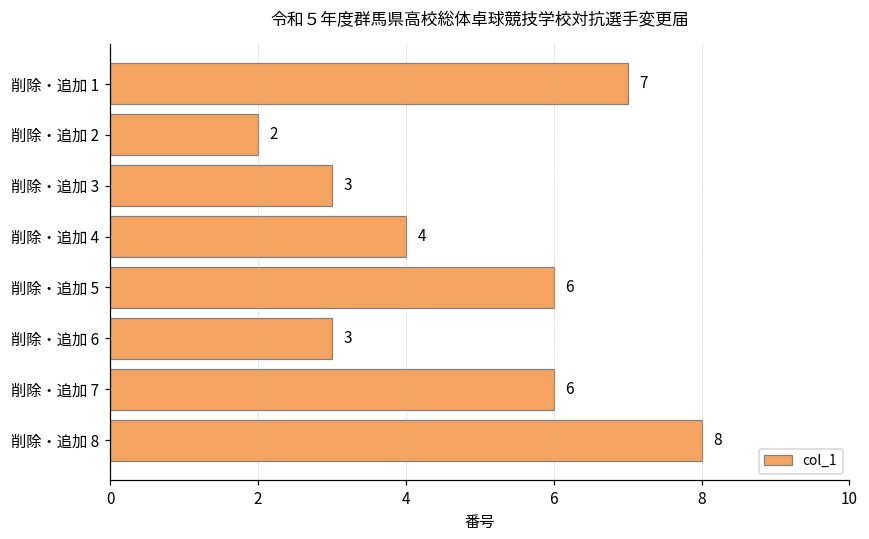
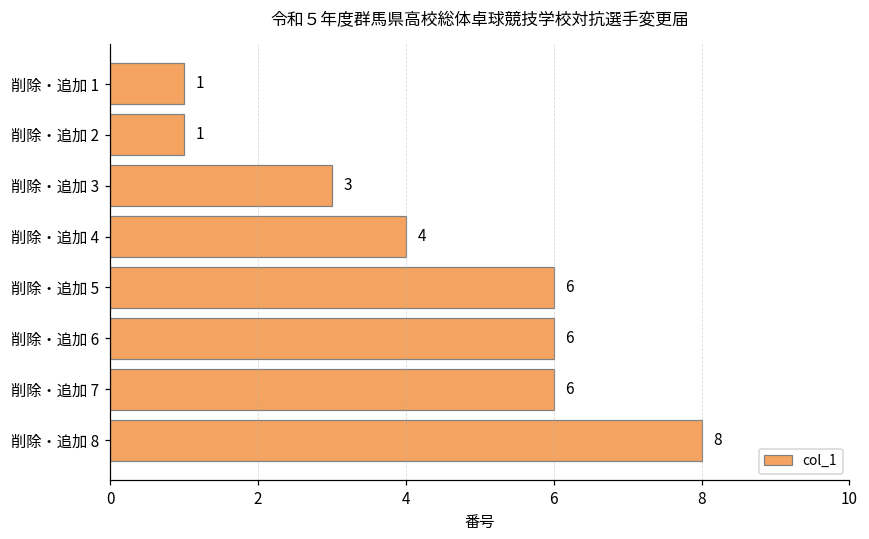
削除・追加 1: 7 -> 1
削除・追加 2: 2 -> 1
削除・追加 6: 3 -> 6
